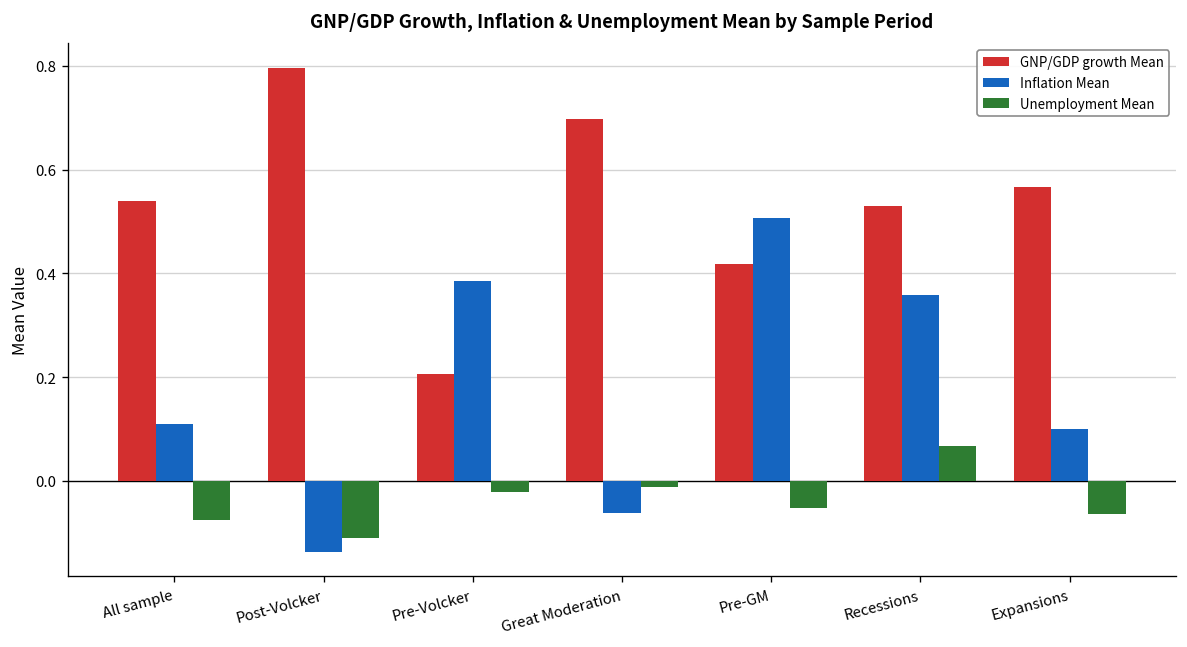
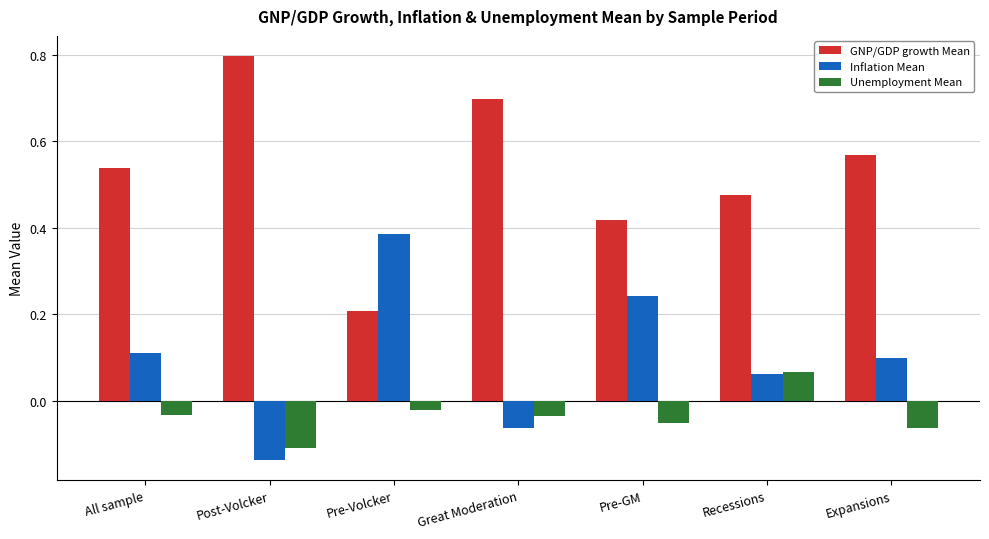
Unemployment Mean, All sample: -0.08 -> -0.03
Unemployment Mean, Great Moderation: -0.01 -> -0.04
Inflation Mean, Pre-GM: 0.51 -> 0.24
GNP/GDP growth Mean, Recessions: 0.53 -> 0.48
Inflation Mean, Recessions: 0.36 -> 0.06
